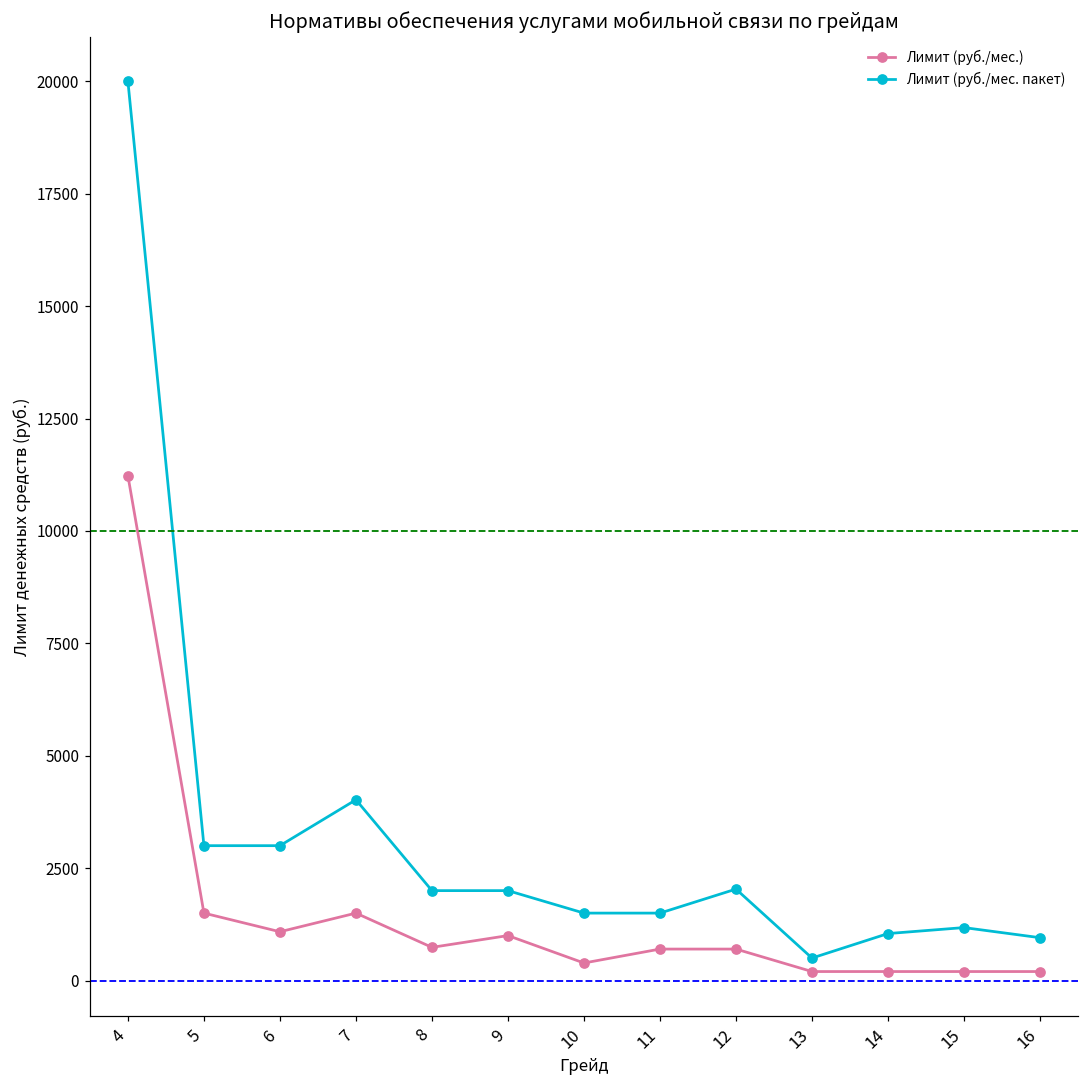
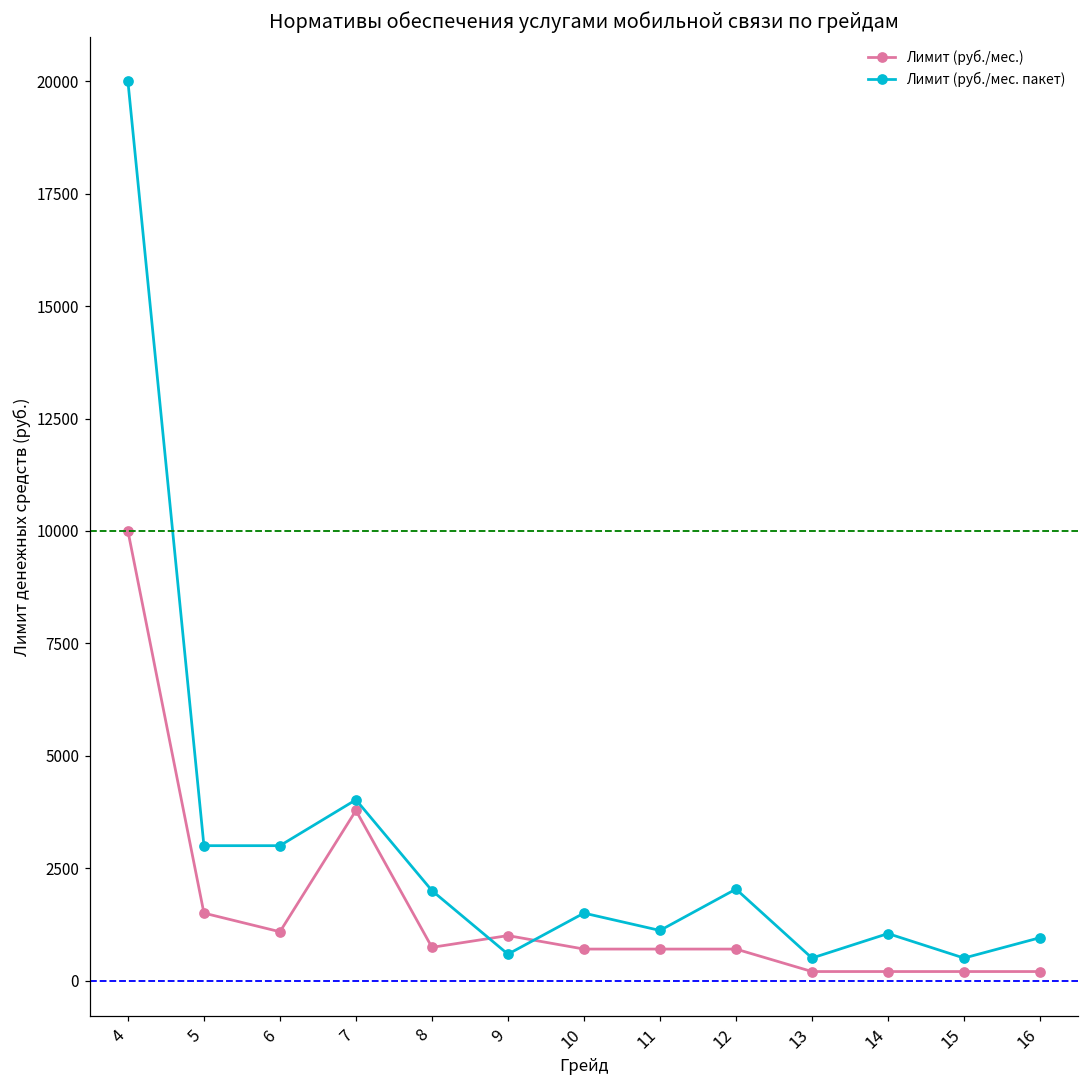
Лимит (руб./мес.), 4: 11200 -> 10000
Лимит (руб./мес.), 7: 1500 -> 3800
Лимит (руб./мес. пакет), 9: 2000 -> 600
Лимит (руб./мес.), 10: 400 -> 700
Лимит (руб./мес. пакет), 11: 1500 -> 1100
Лимит (руб./мес. пакет), 15: 1200 -> 500
